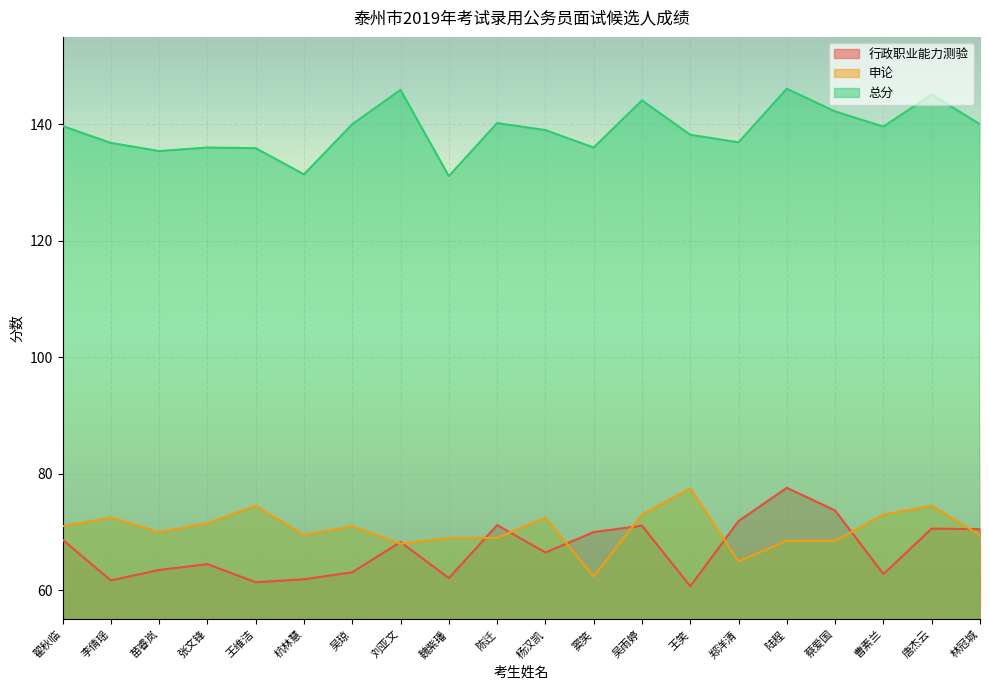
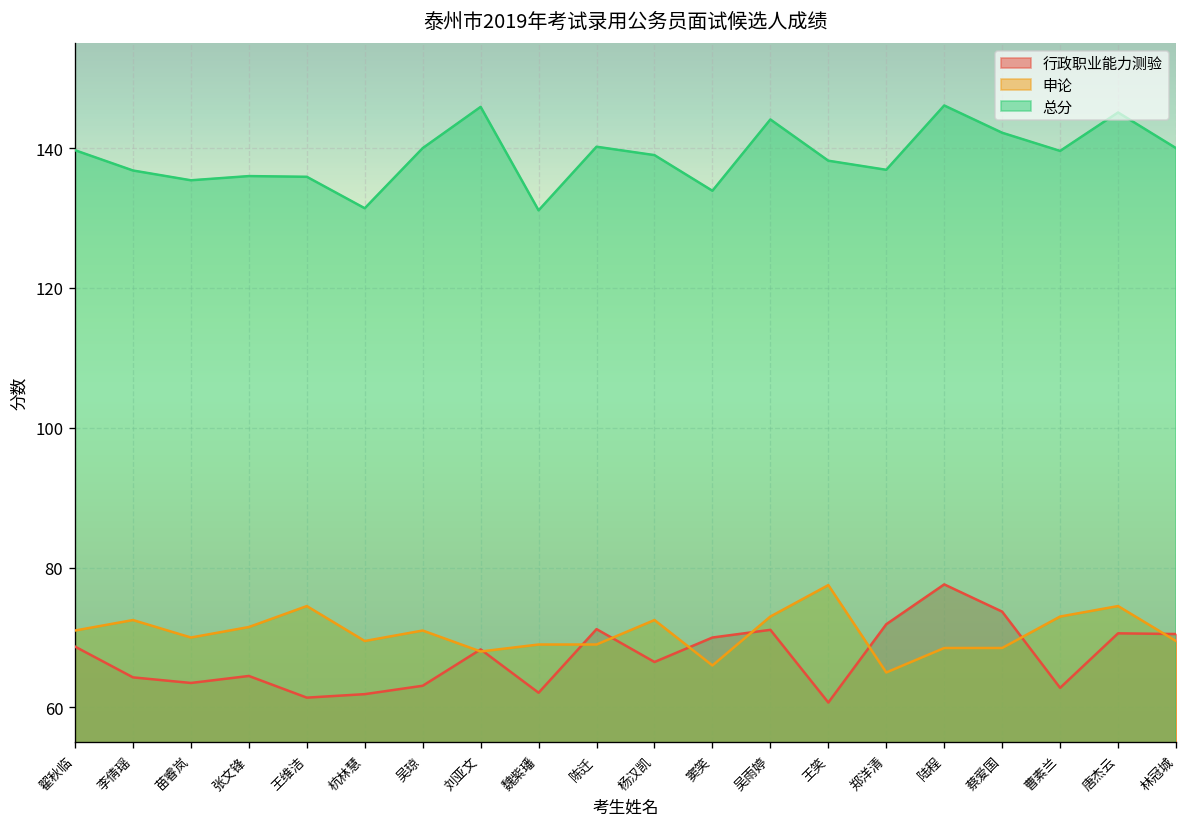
行政职业能力测验, 李倩瑶: 62 -> 64
申论, 窦笑: 62 -> 66
总分, 窦笑: 136 -> 134
